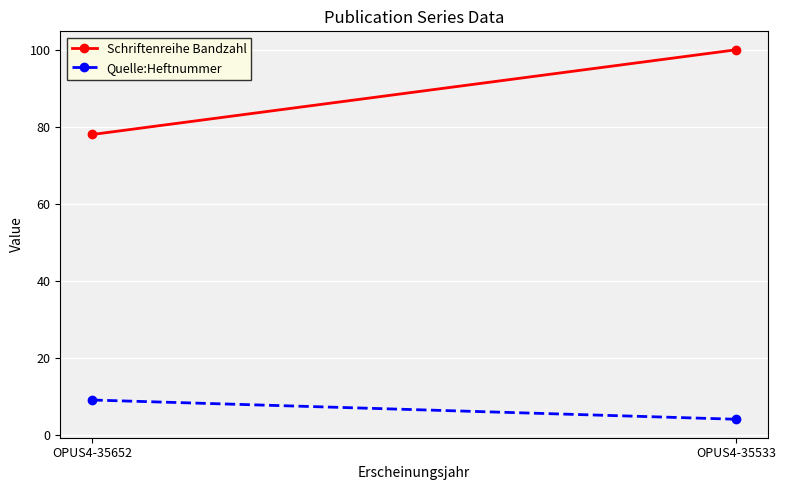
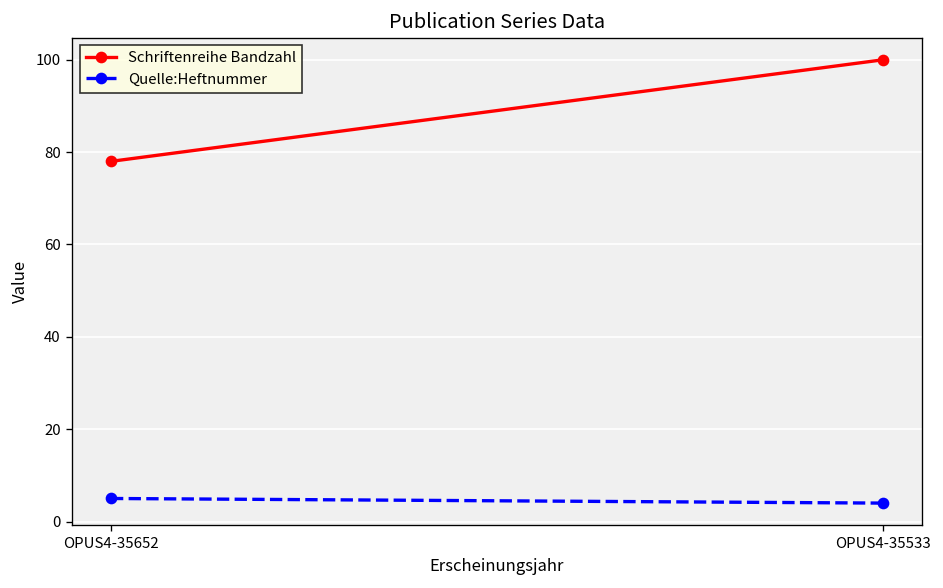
Quelle:Heftnummer, OPUS4-35652: 9 -> 5
